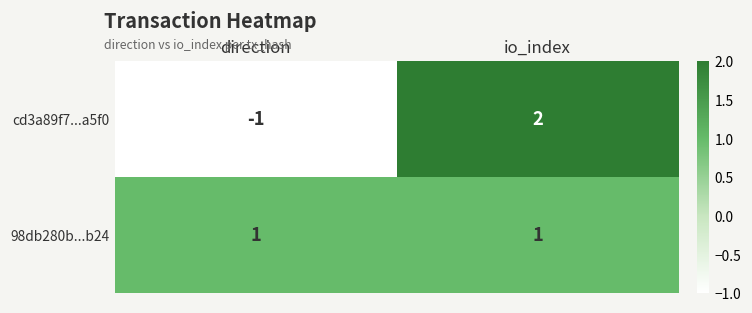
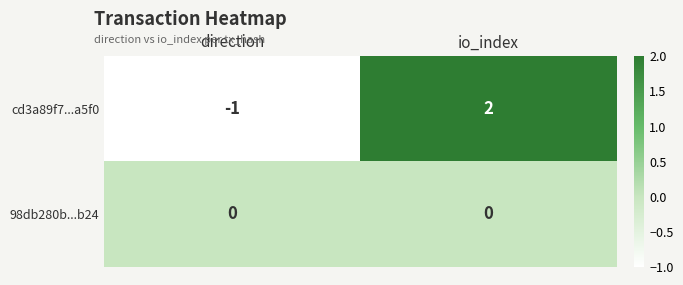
98db280b...b24, direction: 1 -> 0
98db280b...b24, io_index: 1 -> 0
